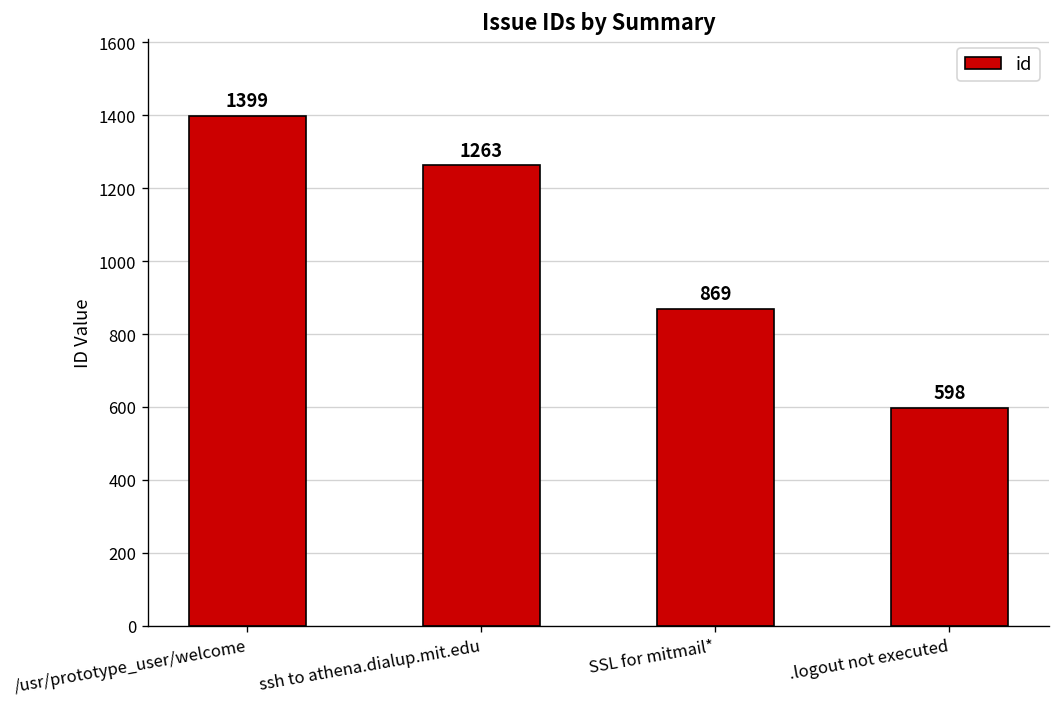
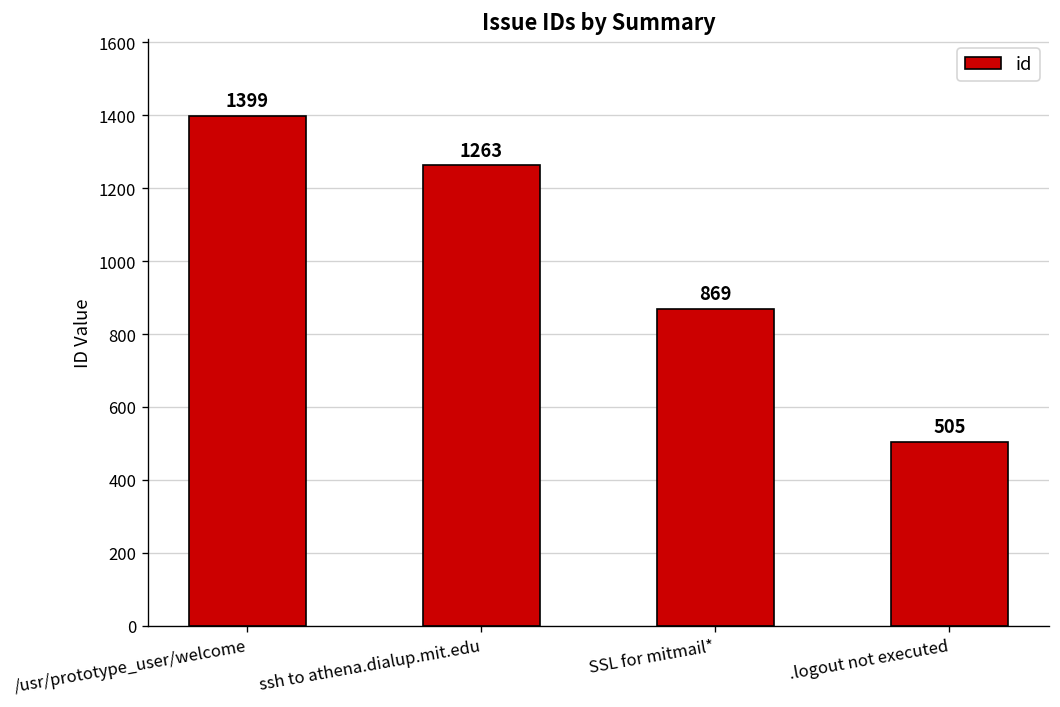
.logout not executed: 598 -> 505
